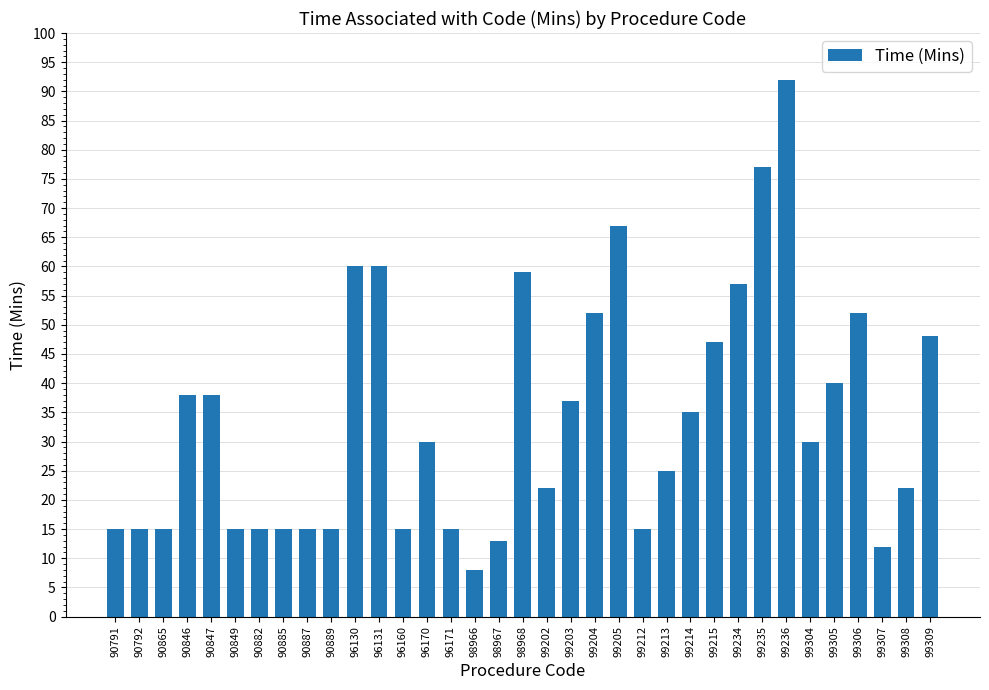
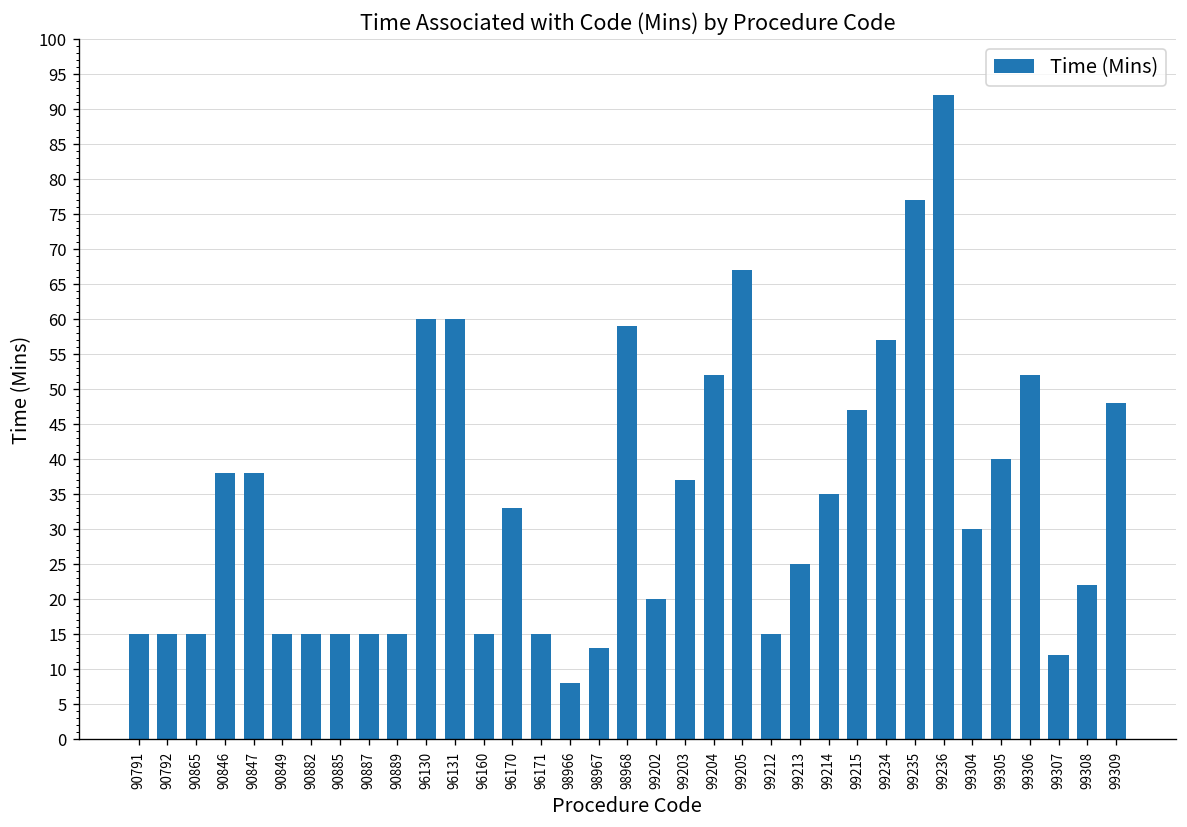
96170: 30 -> 33
99202: 22 -> 20
